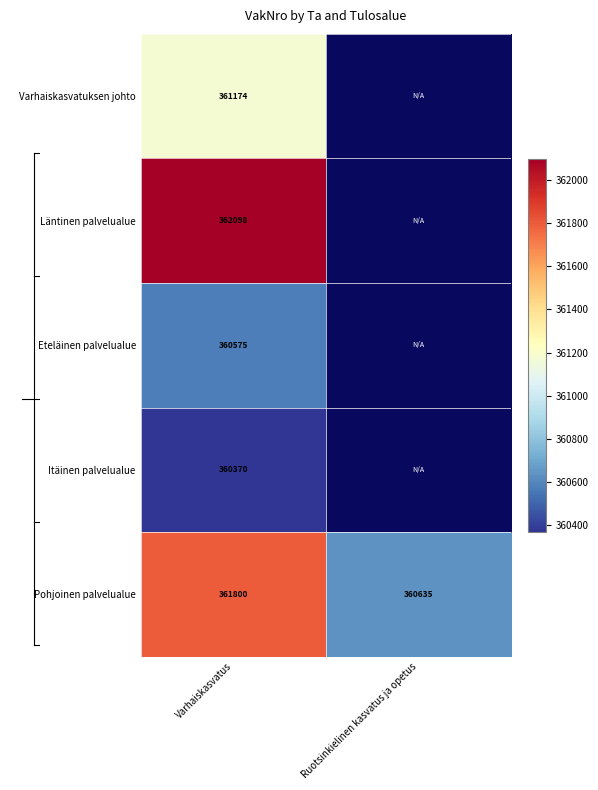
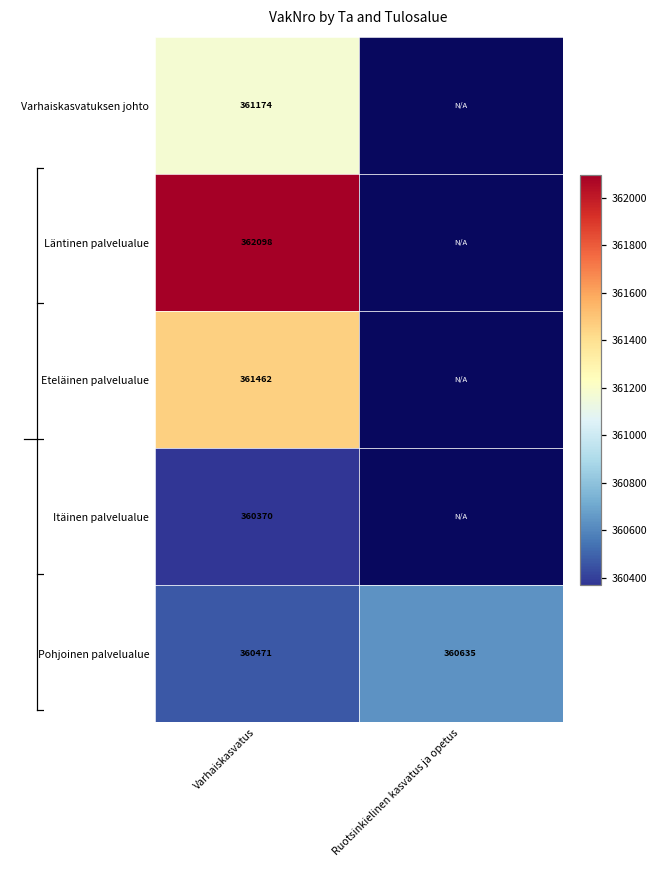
VakNro by Ta and Tulosalue, Eteläinen palvelualue, Varhaiskasvatus: 360575 -> 361462
VakNro by Ta and Tulosalue, Pohjoinen palvelualue, Varhaiskasvatus: 361800 -> 360471
